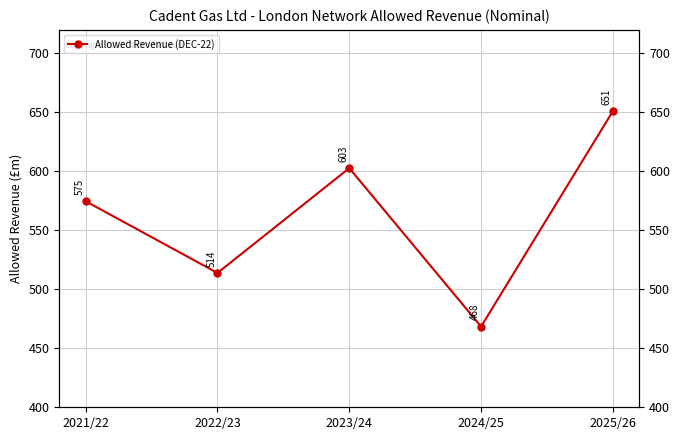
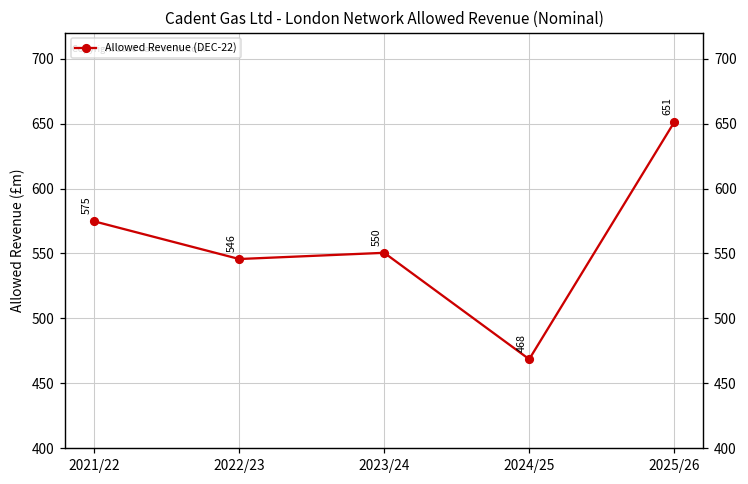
2022/23: 514 -> 546
2023/24: 603 -> 550
